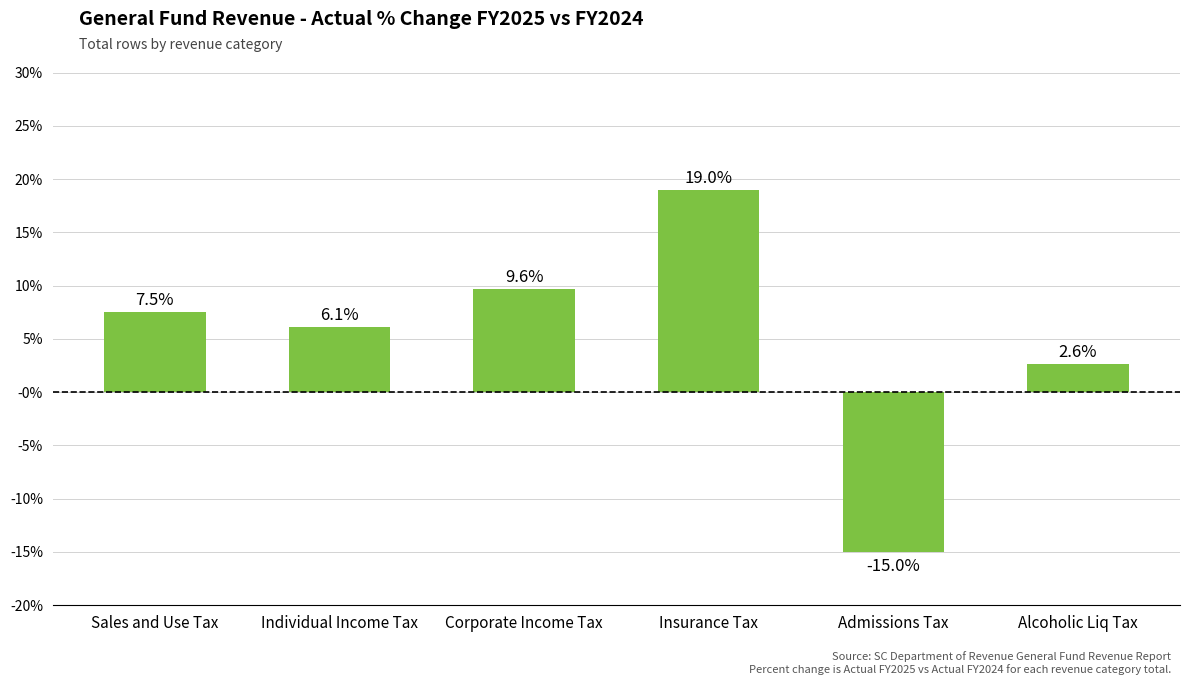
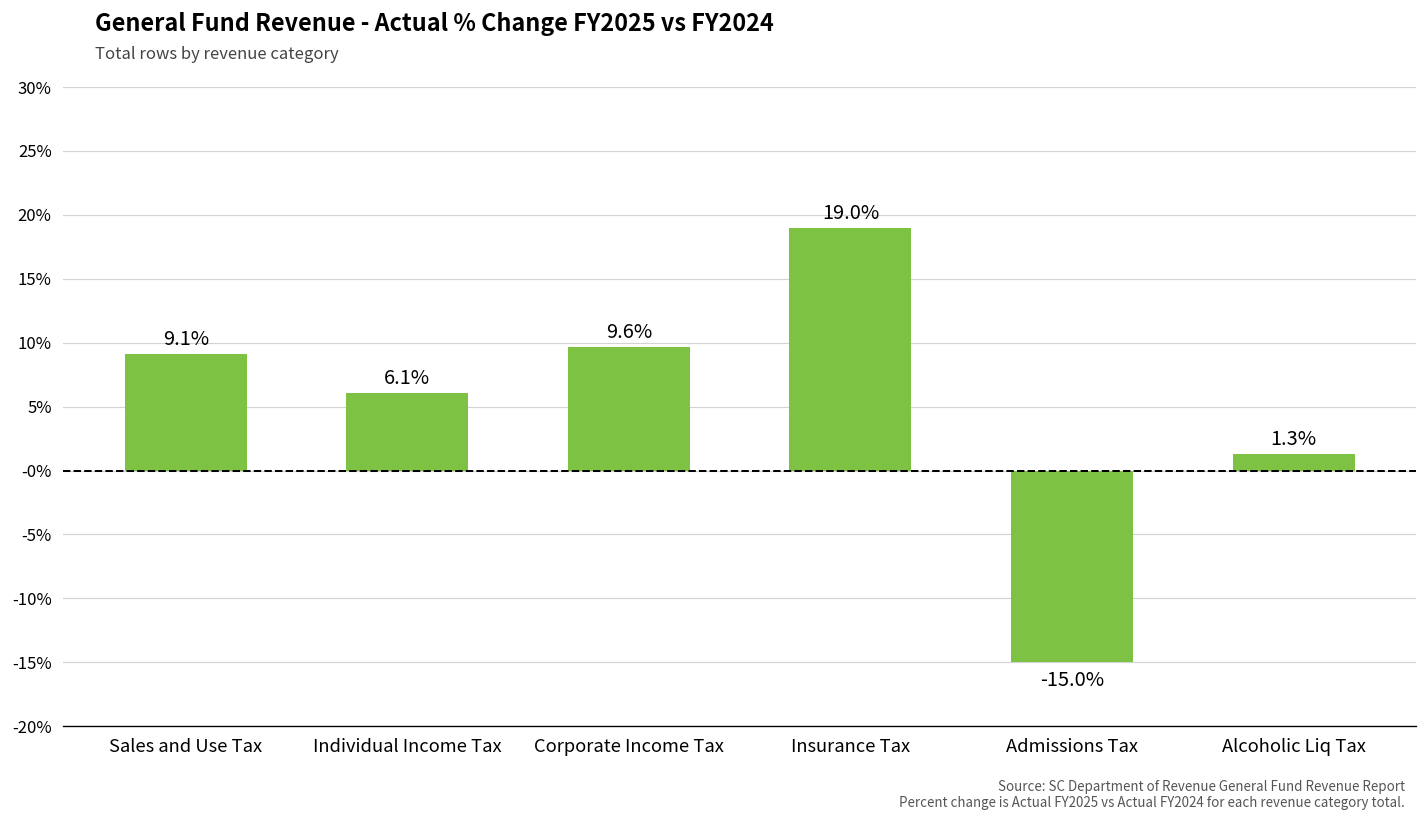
Sales and Use Tax: 7.5% -> 9.1%
Alcoholic Liq Tax: 2.6% -> 1.3%
